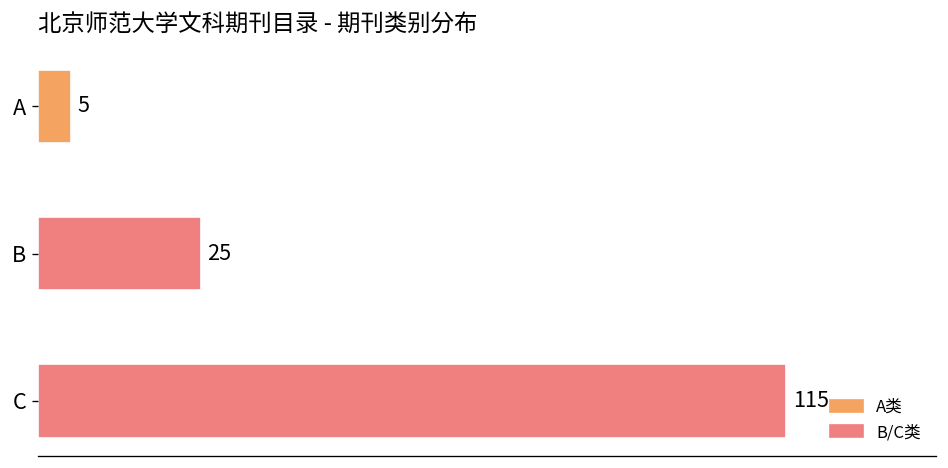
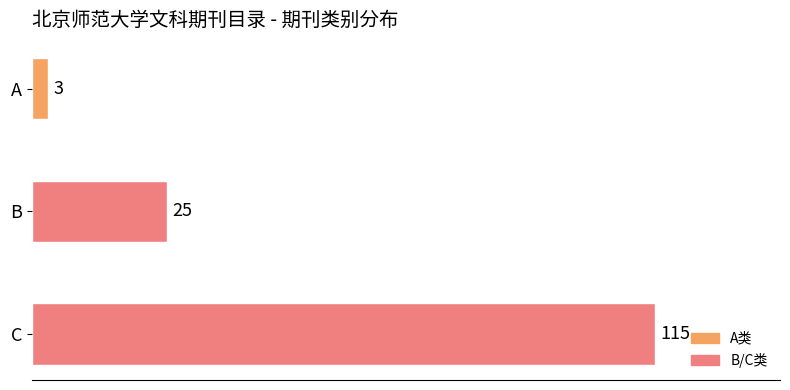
A: 5 -> 3
